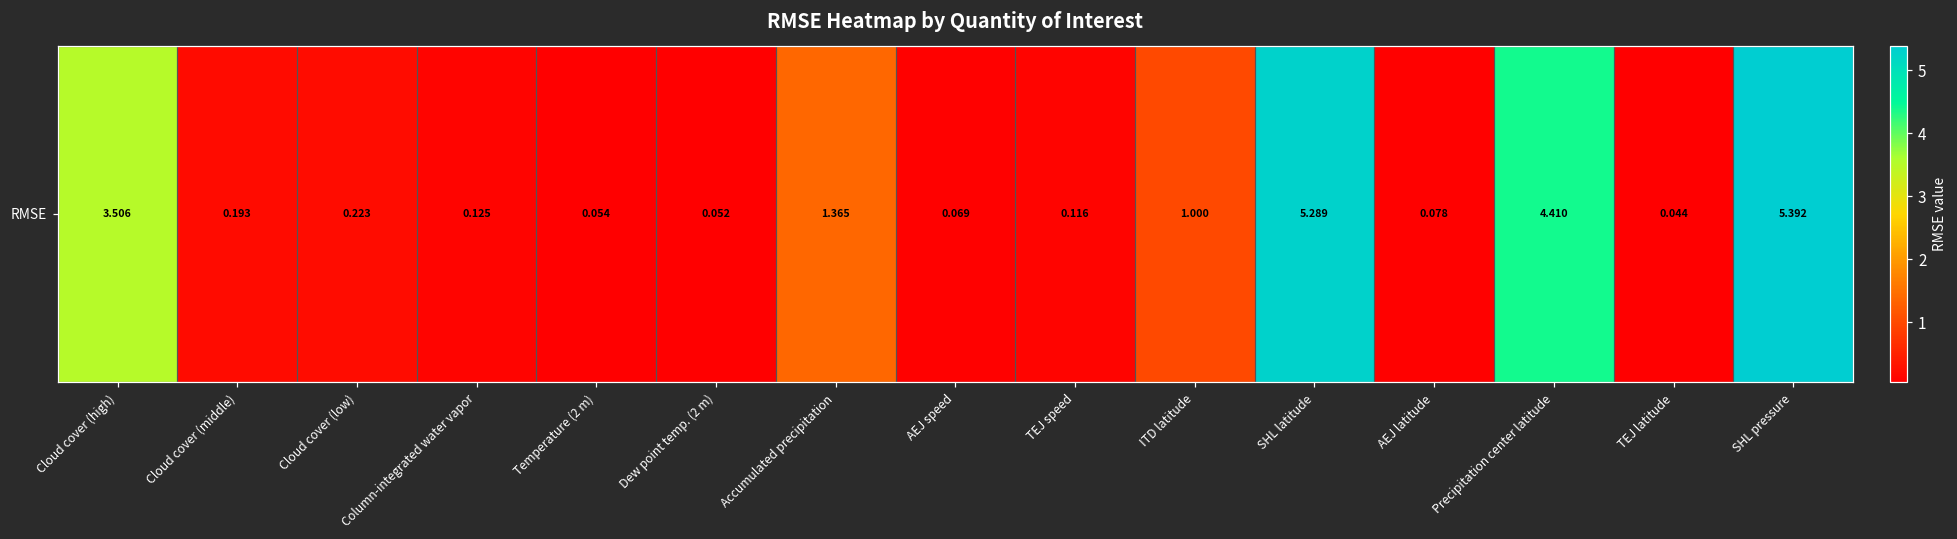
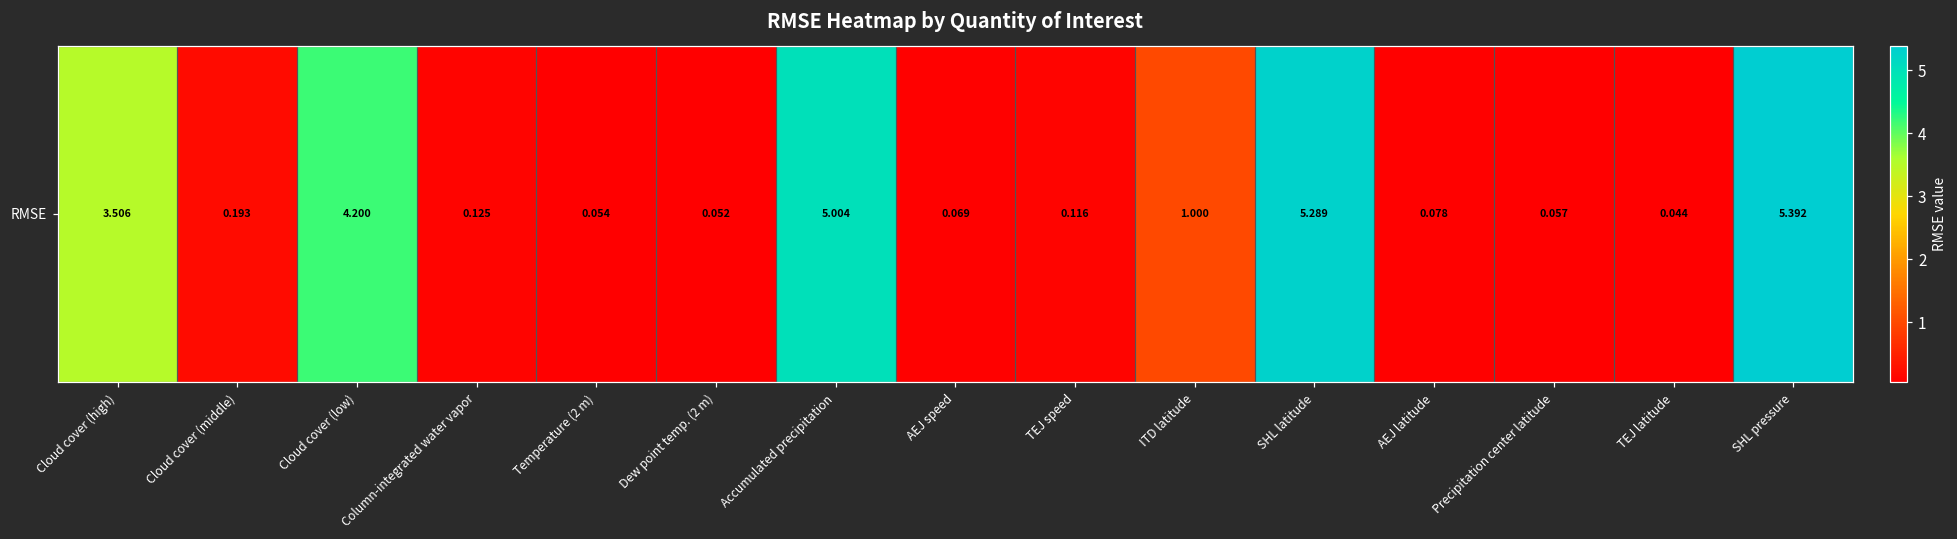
RMSE, Cloud cover (low): 0.223 -> 4.200
RMSE, Accumulated precipitation: 1.365 -> 5.004
RMSE, Precipitation center latitude: 4.410 -> 0.057
